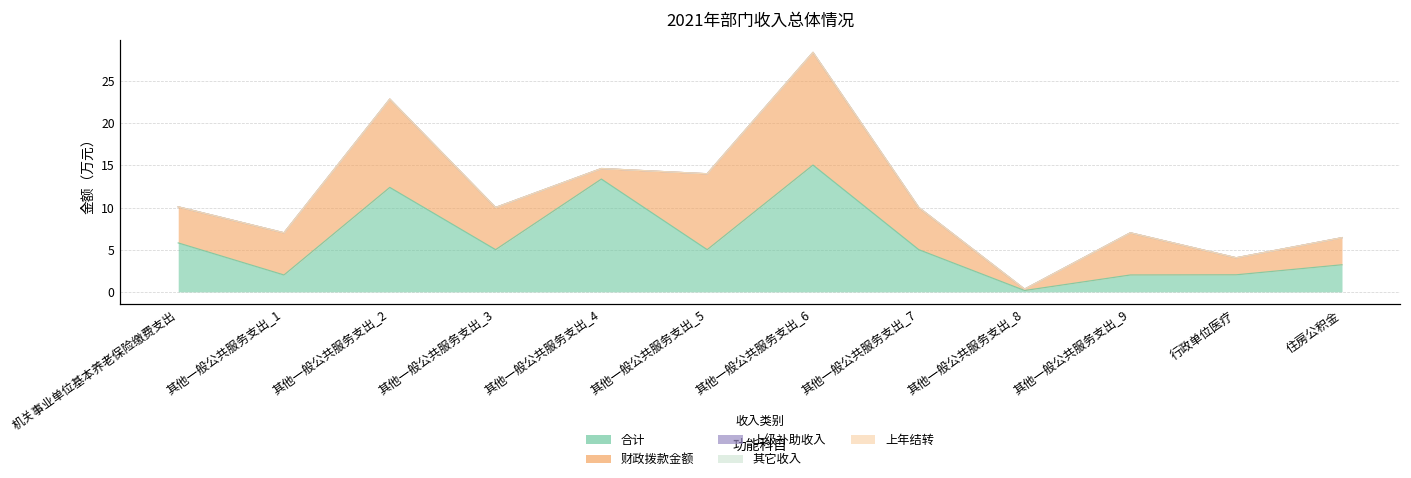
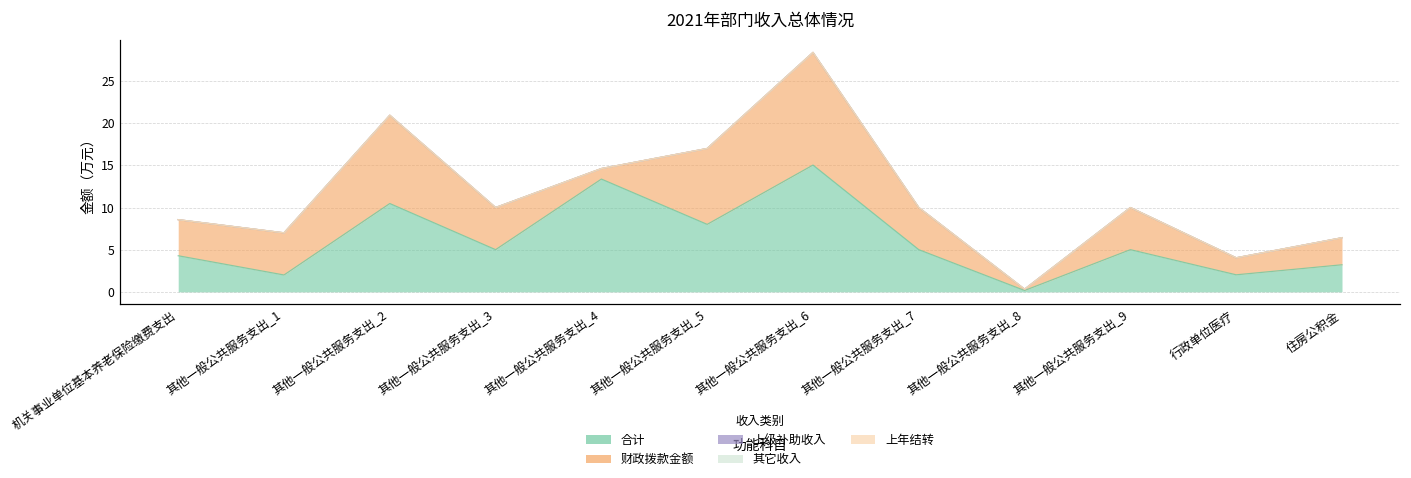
合计, 机关事业单位基本养老保险缴费支出: 6 -> 4
合计, 其他一般公共服务支出_2: 12 -> 10
合计, 其他一般公共服务支出_5: 5 -> 8
合计, 其他一般公共服务支出_9: 2 -> 5
